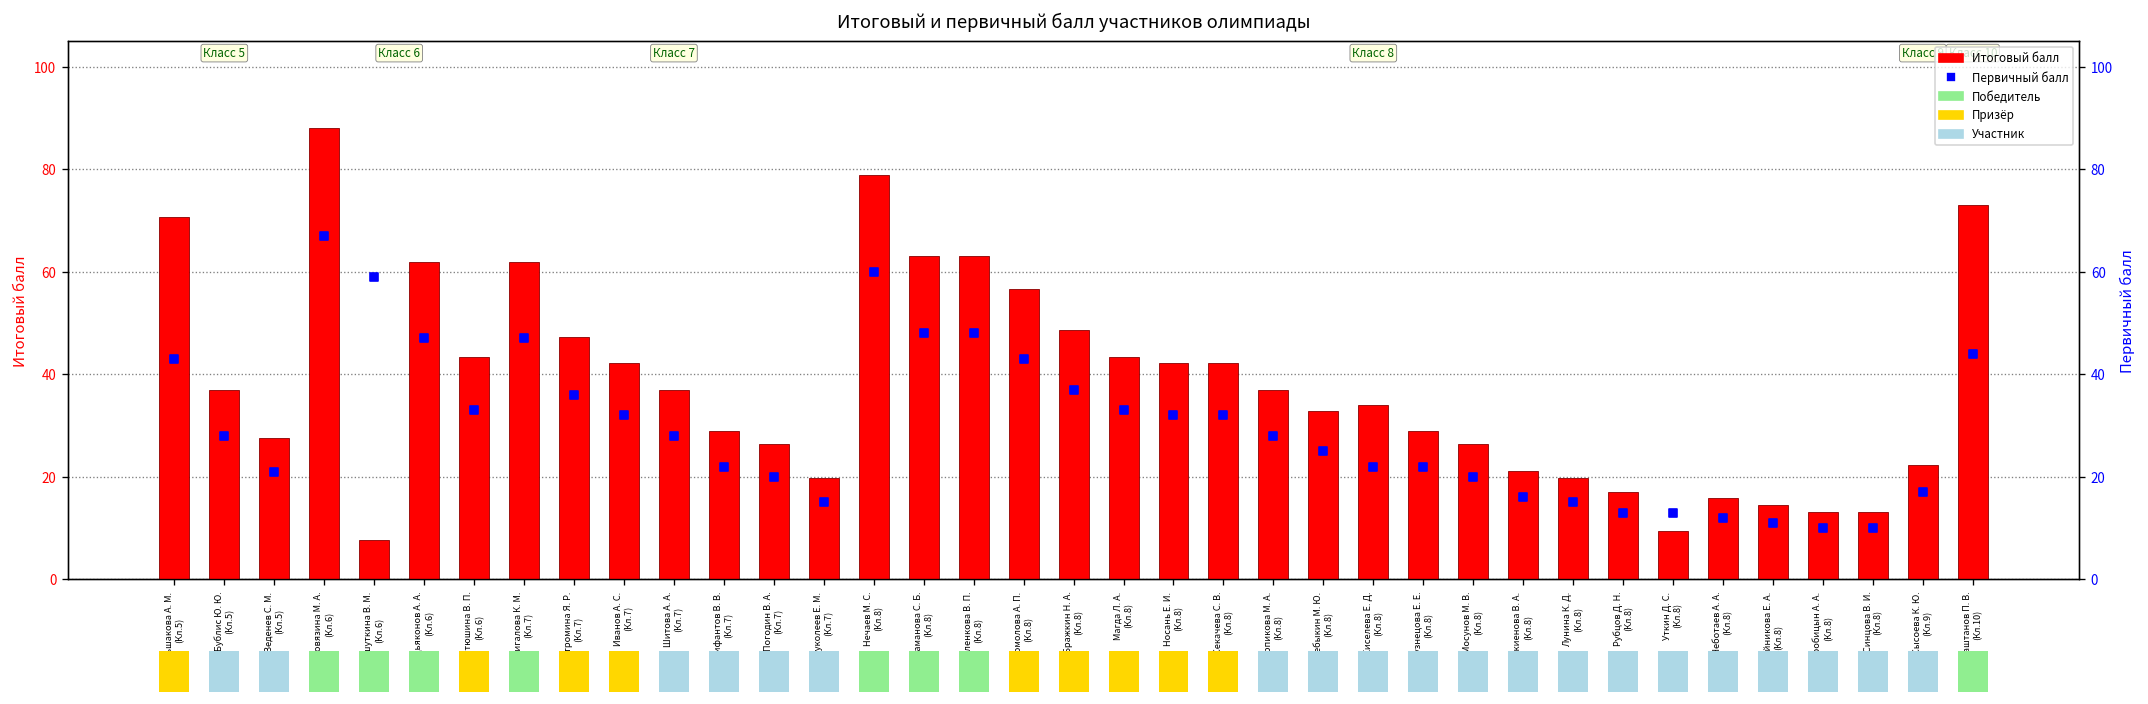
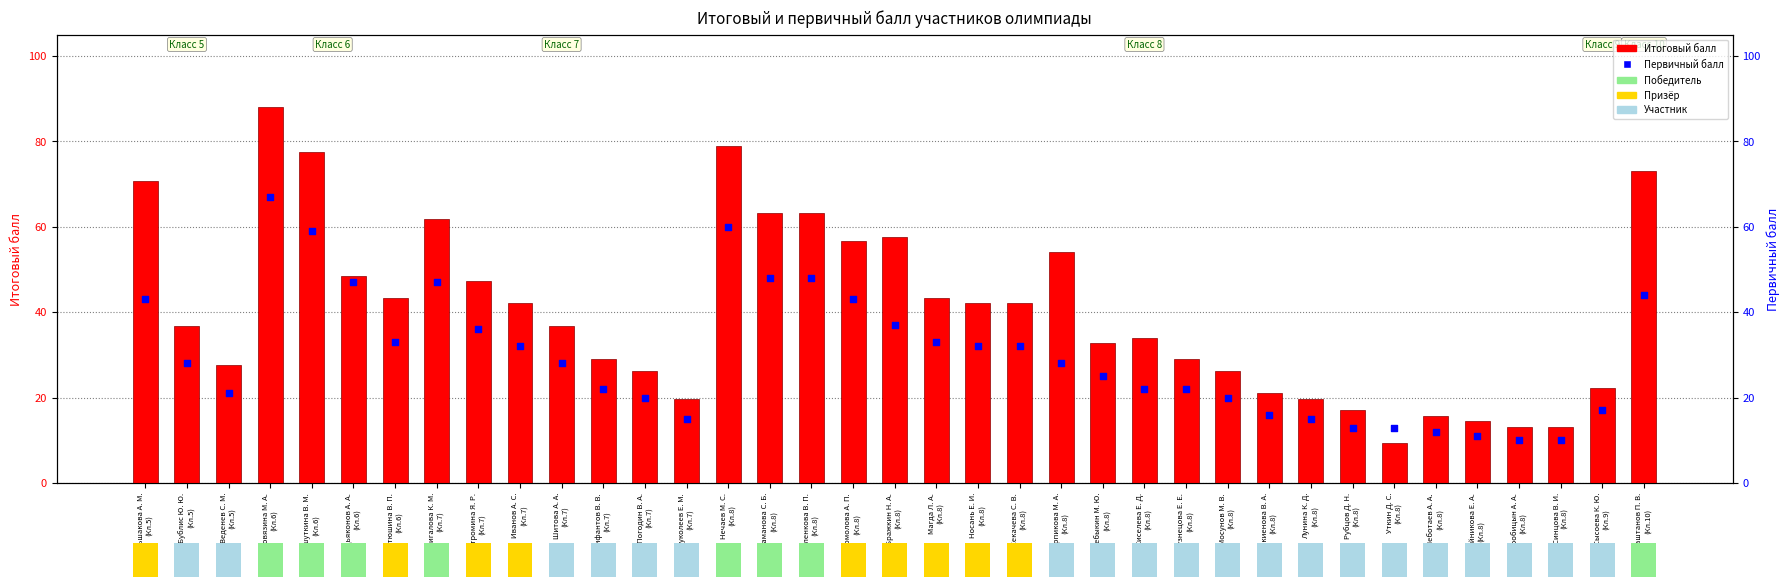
Итоговый балл, Гришуткина В. М. (Кл.6): 8 -> 78
Итоговый балл, Дьяконов А. А. (Кл.6): 62 -> 48
Итоговый балл, Бражкин Н. А. (Кл.8): 49 -> 58
Итоговый балл, Кирпикова М. А. (Кл.8): 37 -> 54
